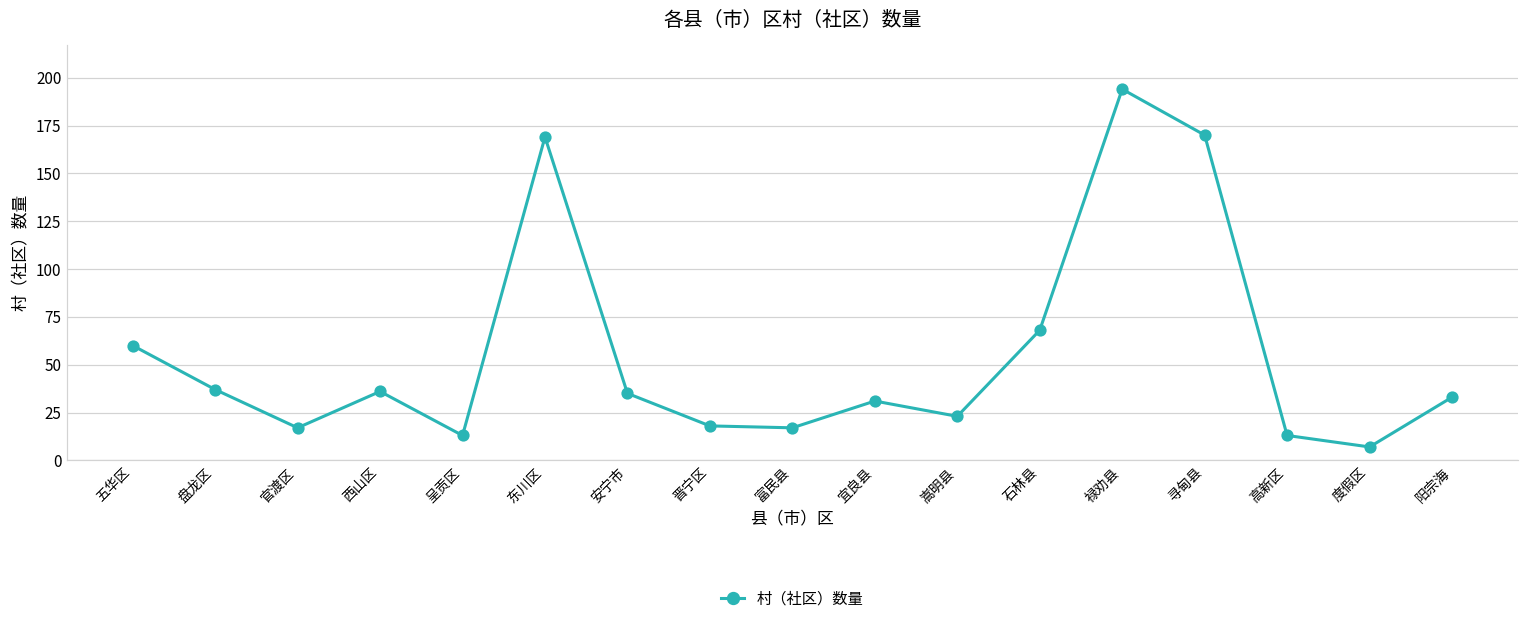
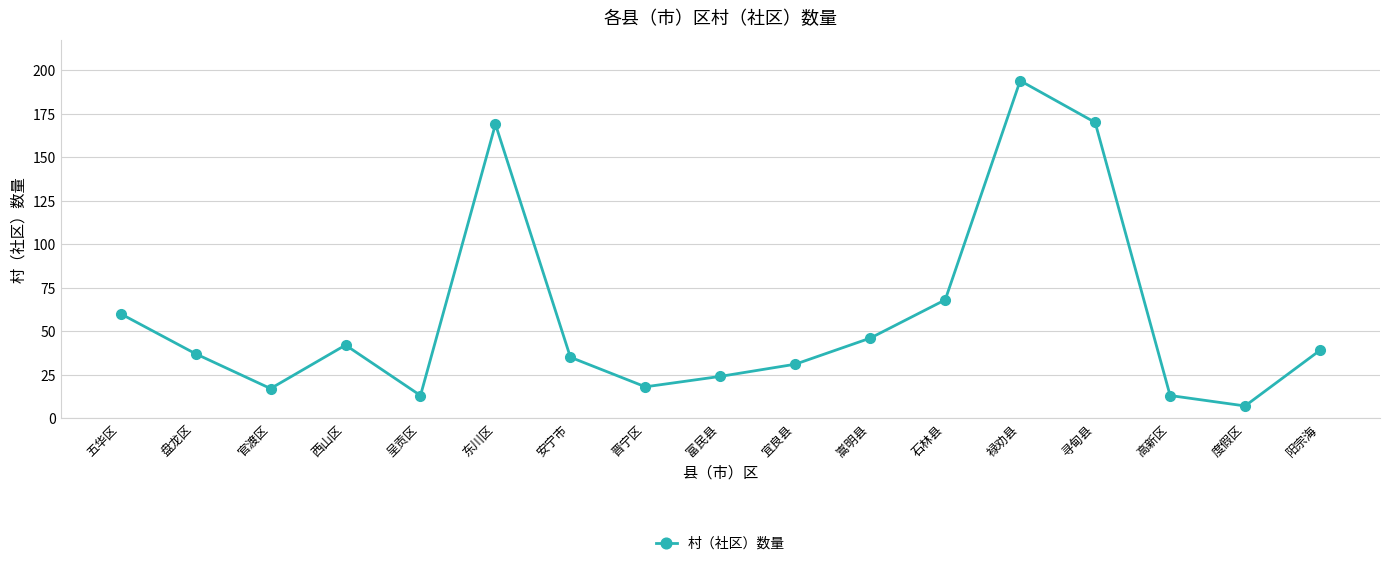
西山区: 36 -> 42
富民县: 17 -> 24
嵩明县: 23 -> 46
阳宗海: 33 -> 39
